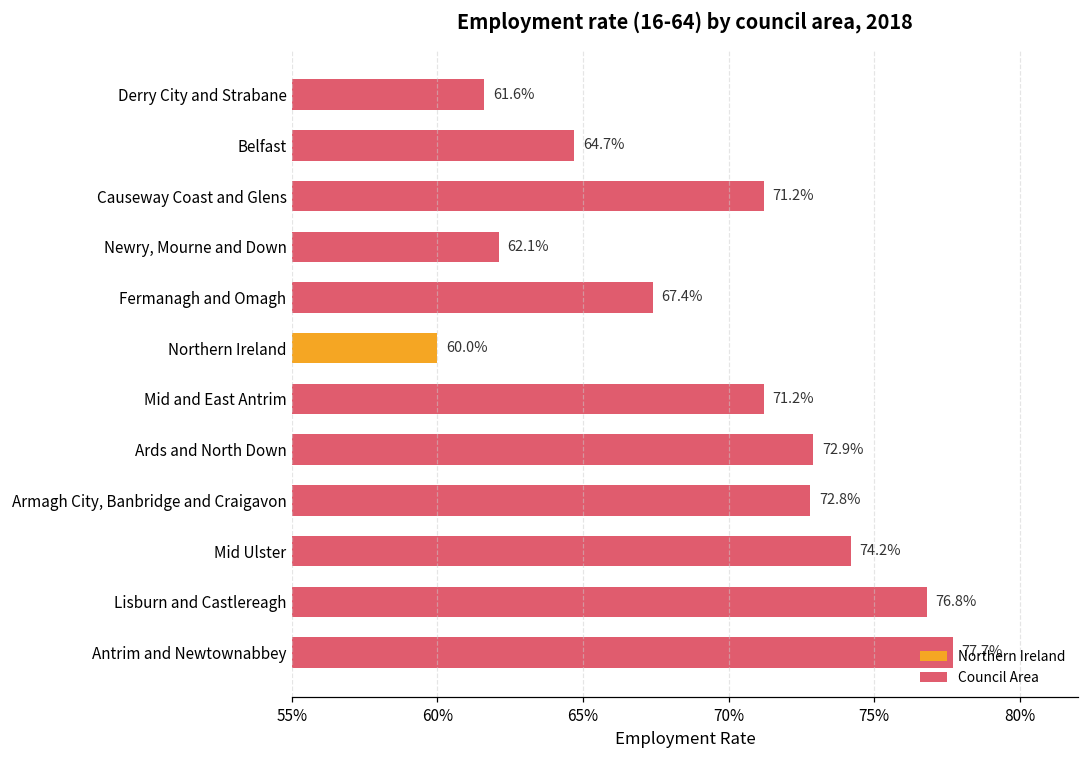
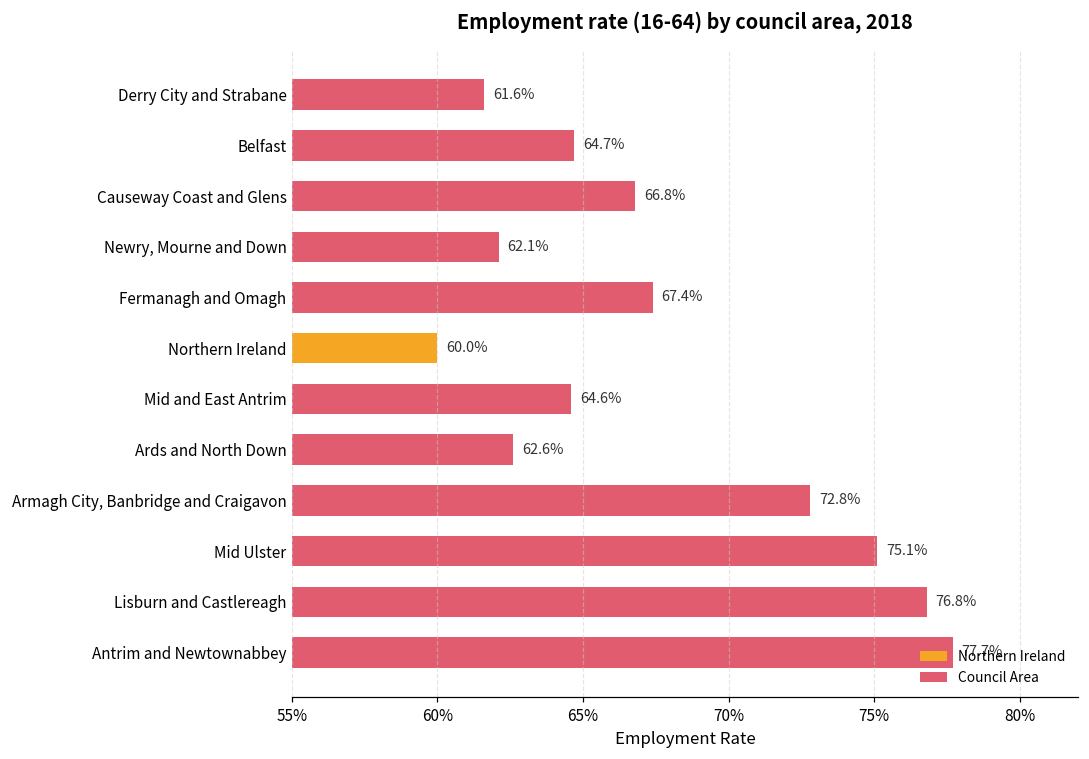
Causeway Coast and Glens: 71.2% -> 66.8%
Mid and East Antrim: 71.2% -> 64.6%
Ards and North Down: 72.9% -> 62.6%
Mid Ulster: 74.2% -> 75.1%
